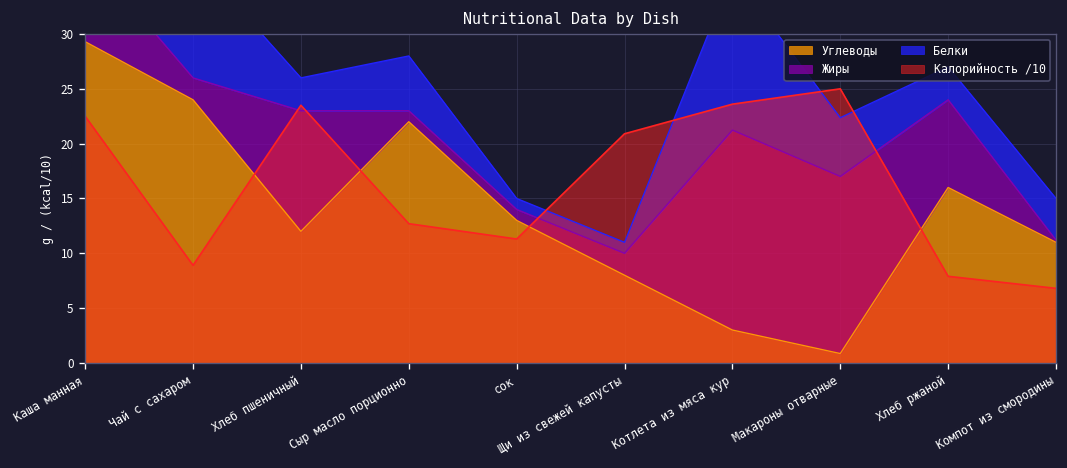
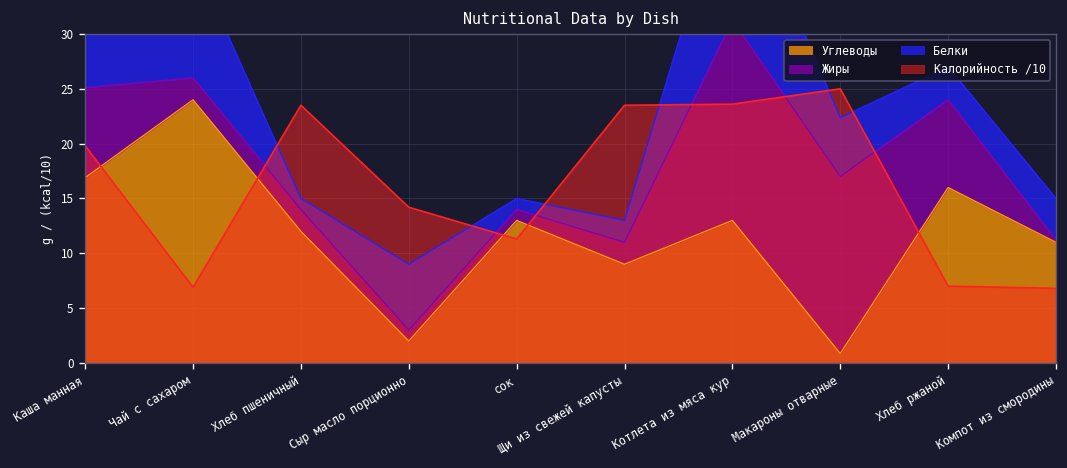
Углеводы, Каша манная: 29 -> 17
Калорийность /10, Каша манная: 23 -> 20
Калорийность /10, Чай с сахаром: 9 -> 7
Жиры, Хлеб пшеничный: 11 -> 2
Белки, Хлеб пшеничный: 3 -> 1
Углеводы, Сыр масло порционно: 22 -> 2
Белки, Сыр масло порционно: 5 -> 6
Калорийность /10, Сыр масло порционно: 13 -> 14
Углеводы, Щи из свежей капусты: 8 -> 9
Белки, Щи из свежей капусты: 1 -> 2
Калорийность /10, Щи из свежей капусты: 21 -> 24
Углеводы, Котлета из мяса кур: 3 -> 13
Калорийность /10, Хлеб ржаной: 8 -> 7
